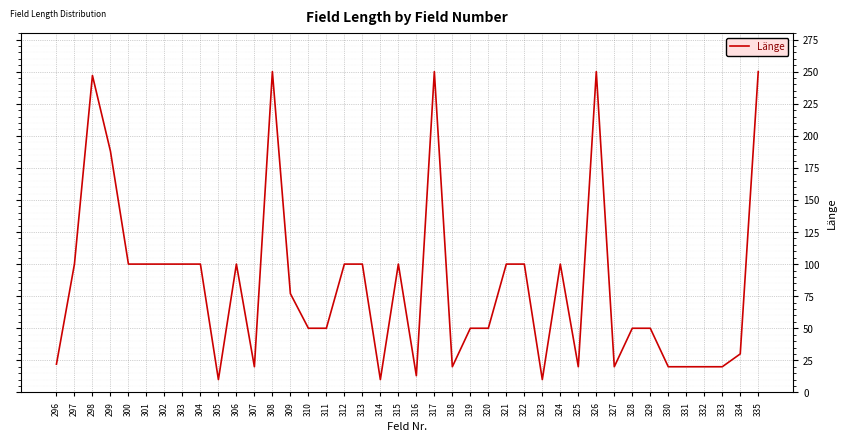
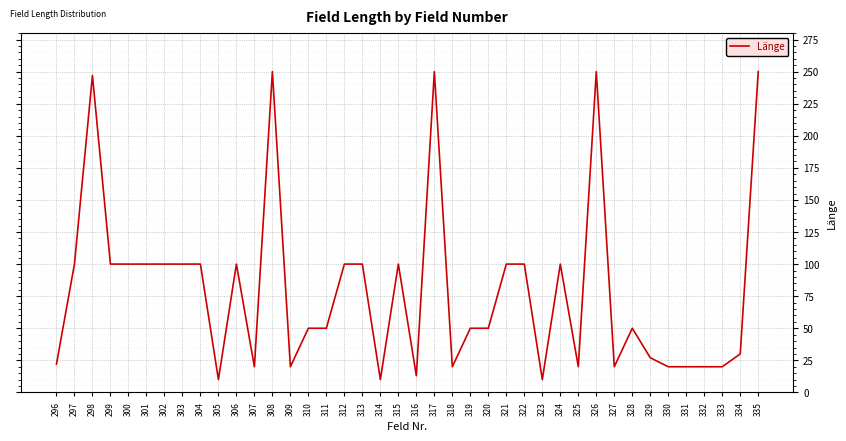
299: 188 -> 100
309: 77 -> 20
329: 50 -> 27
